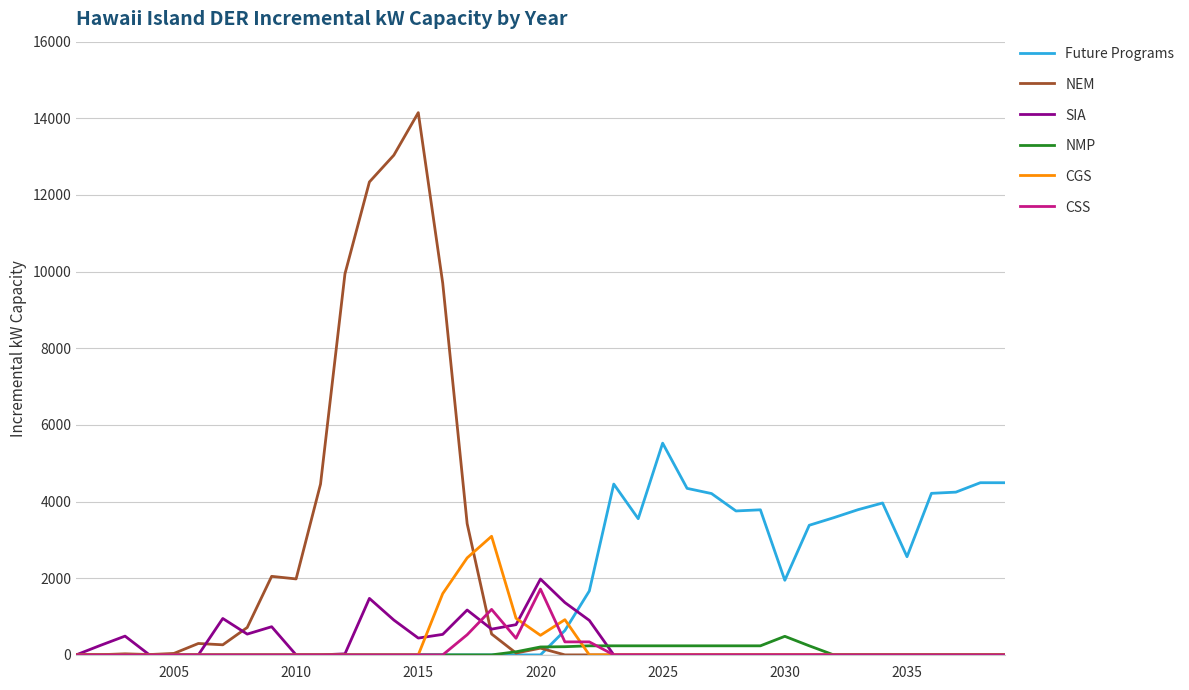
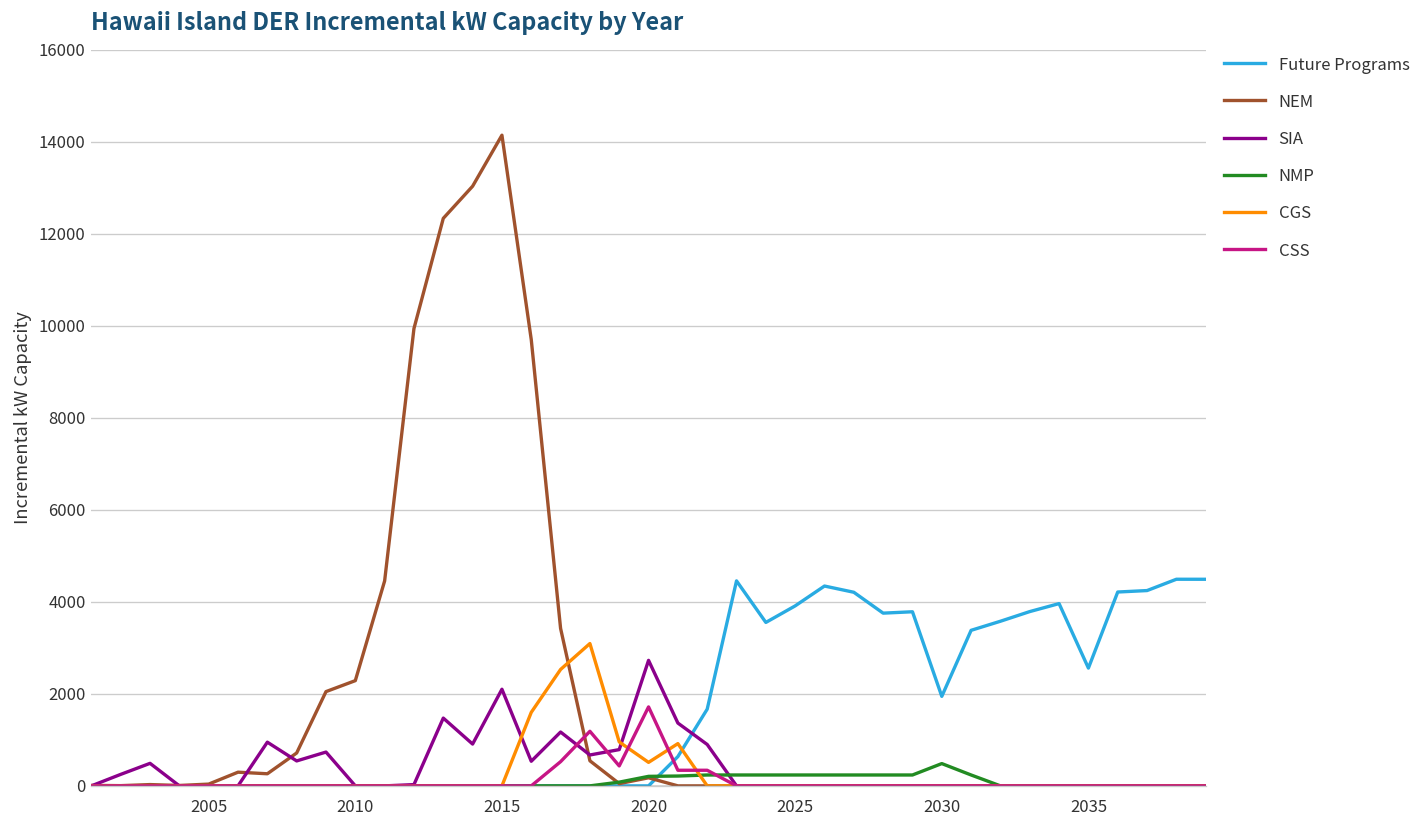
NEM, 2010: 2000 -> 2300
SIA, 2015: 400 -> 2100
SIA, 2020: 2000 -> 2700
Future Programs, 2025: 5500 -> 3900
